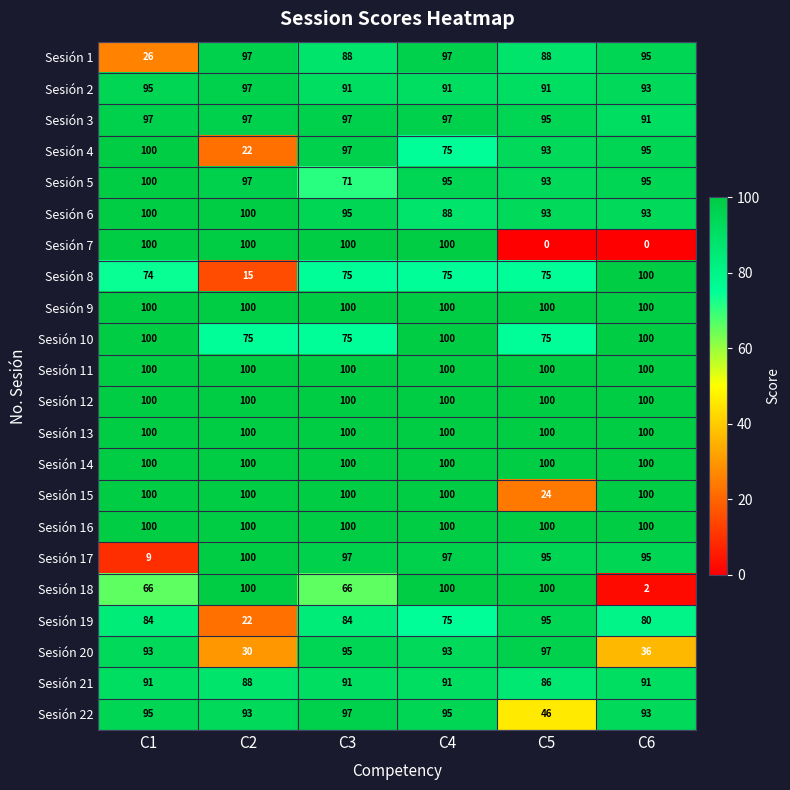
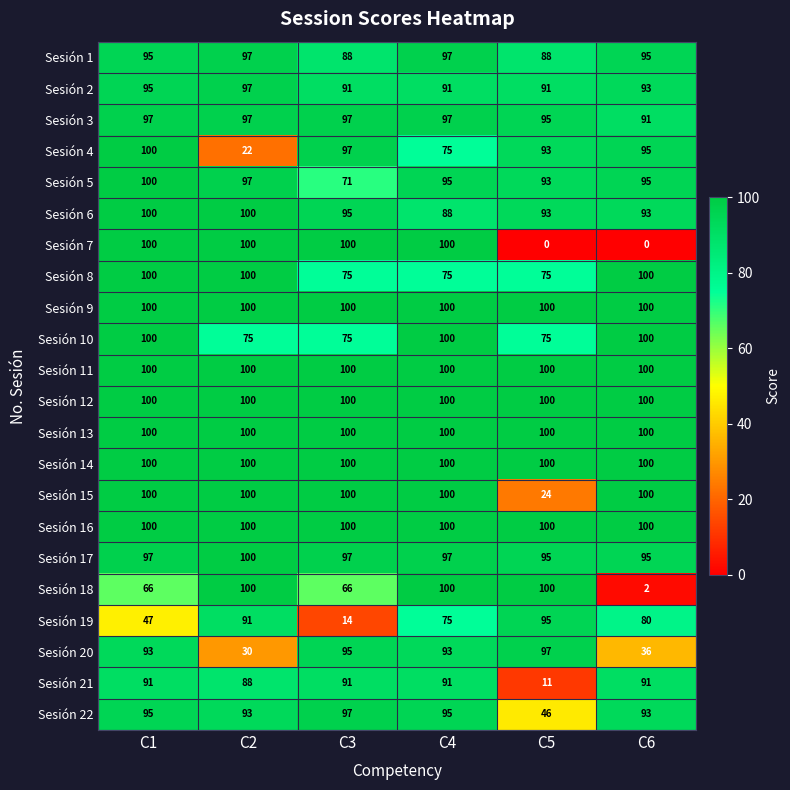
Sesión 1, C1: 26 -> 95
Sesión 8, C1: 74 -> 100
Sesión 8, C2: 15 -> 100
Sesión 17, C1: 9 -> 97
Sesión 19, C1: 84 -> 47
Sesión 19, C2: 22 -> 91
Sesión 19, C3: 84 -> 14
Sesión 21, C5: 86 -> 11
